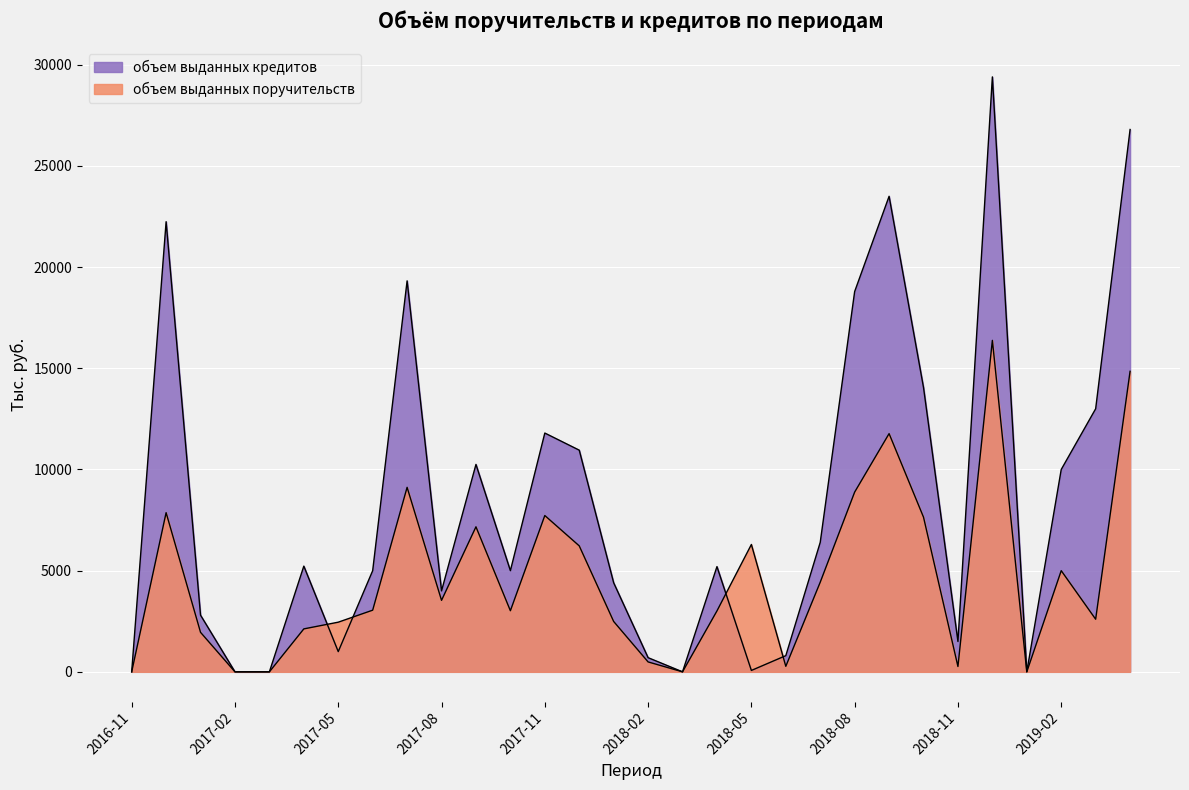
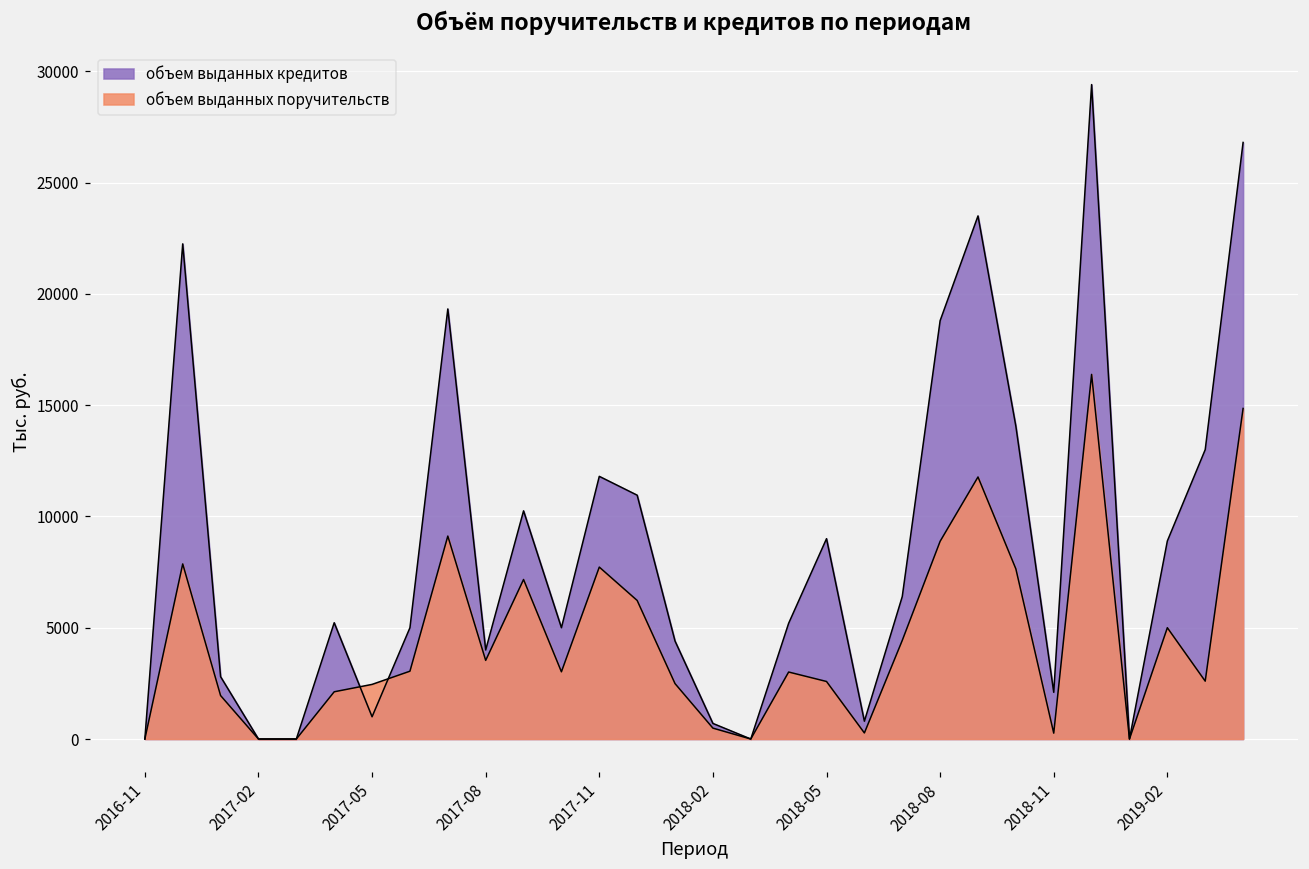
объем выданных кредитов, 2018-05: 100 -> 9000
объем выданных поручительств, 2018-05: 6300 -> 2600
объем выданных кредитов, 2018-11: 1500 -> 2100
объем выданных кредитов, 2019-02: 10000 -> 8900
